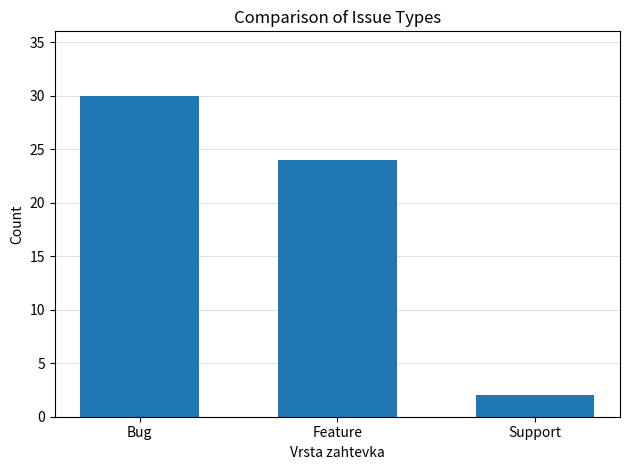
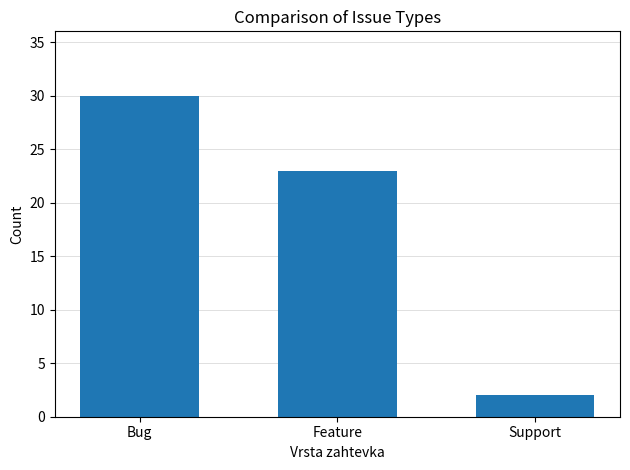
Feature: 24 -> 23
